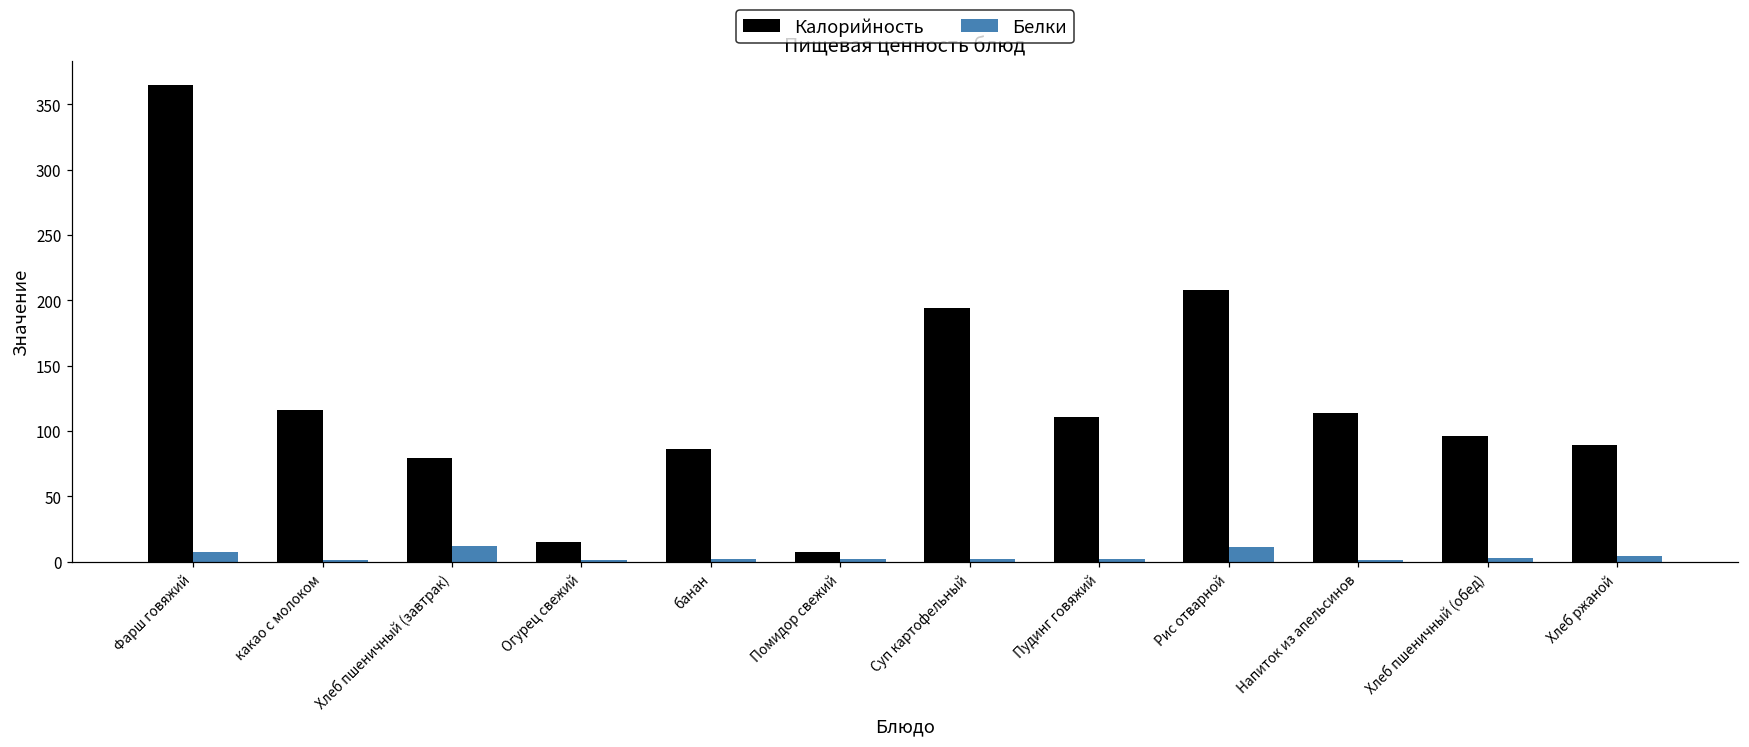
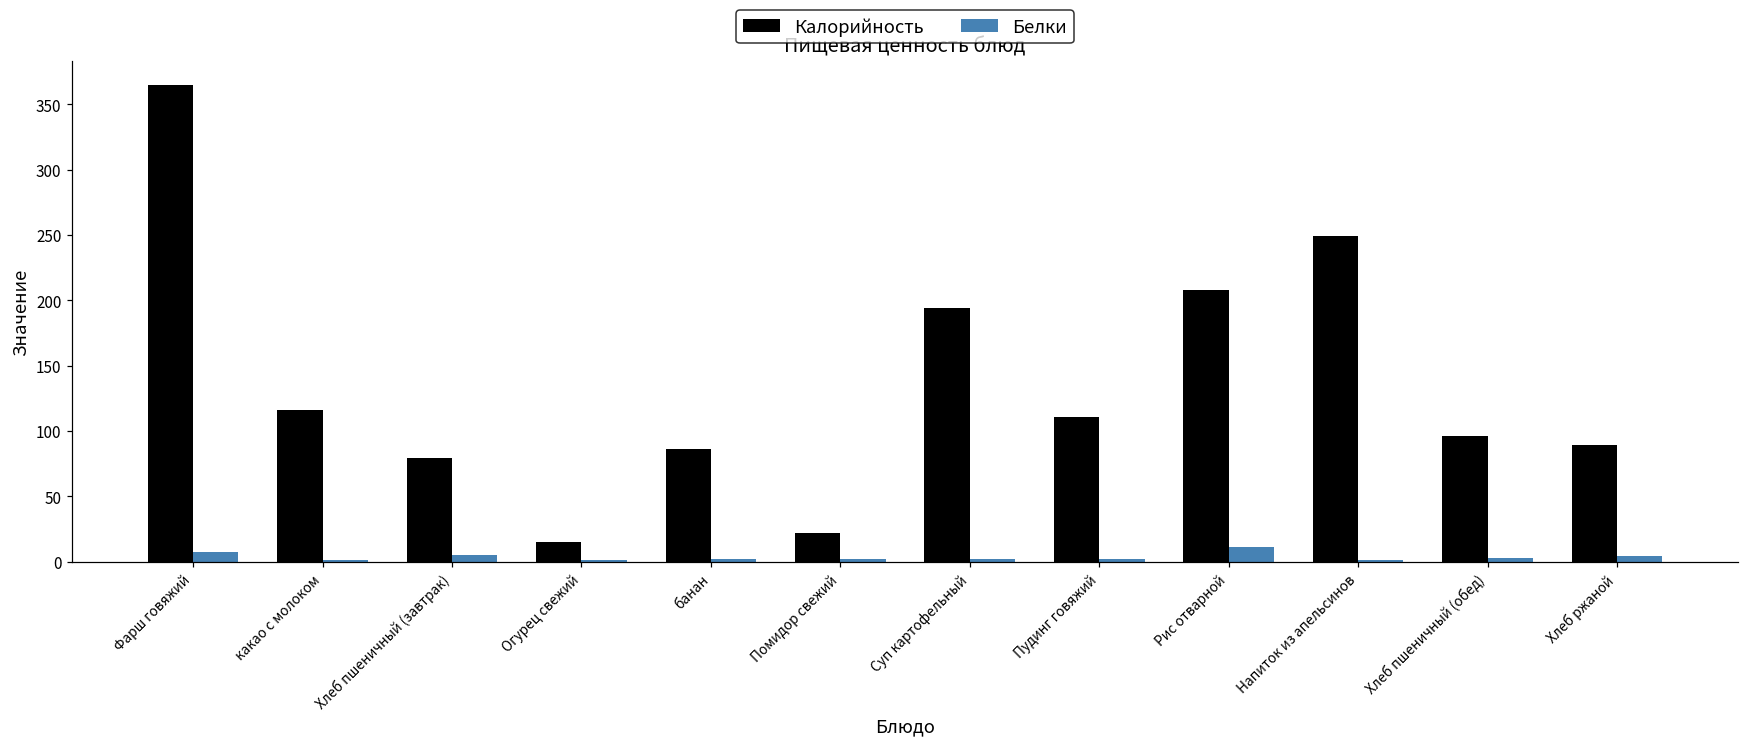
Белки, Хлеб пшеничный (завтрак): 12 -> 5
Калорийность, Помидор свежий: 7 -> 22
Калорийность, Напиток из апельсинов: 114 -> 249
